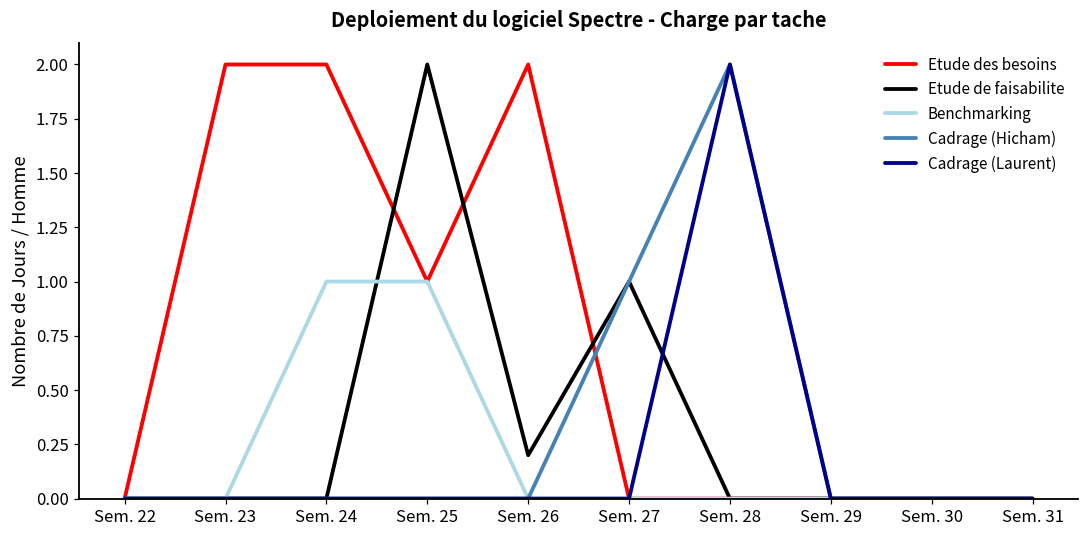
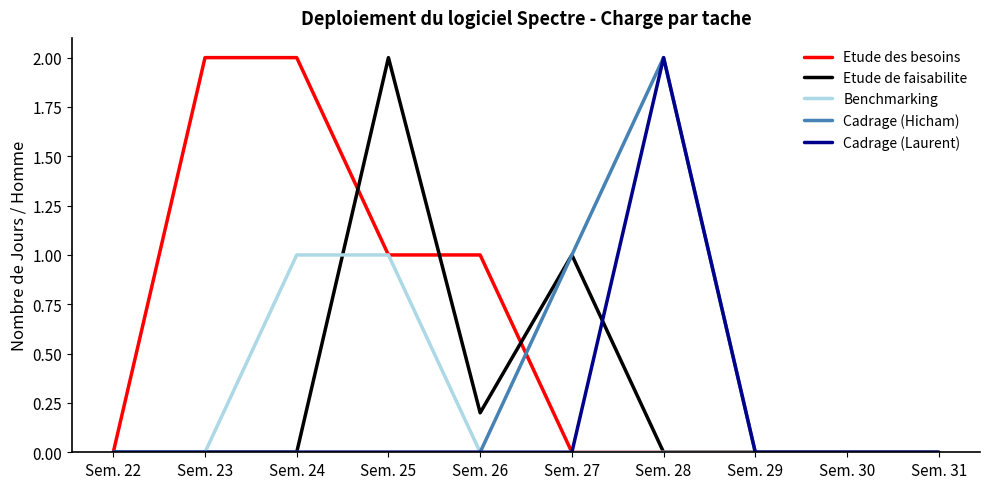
Etude des besoins, Sem. 26: 2 -> 1
